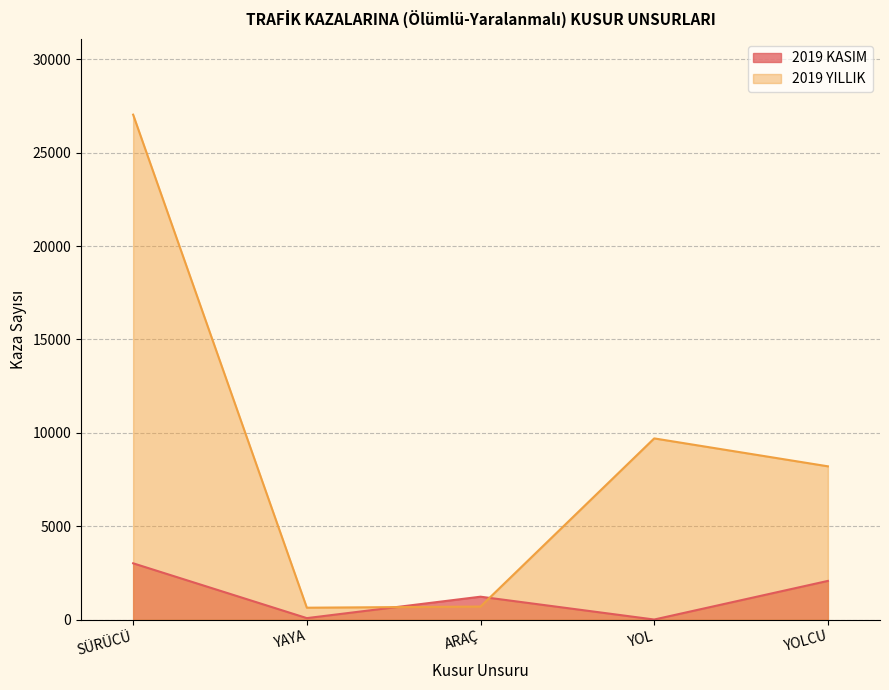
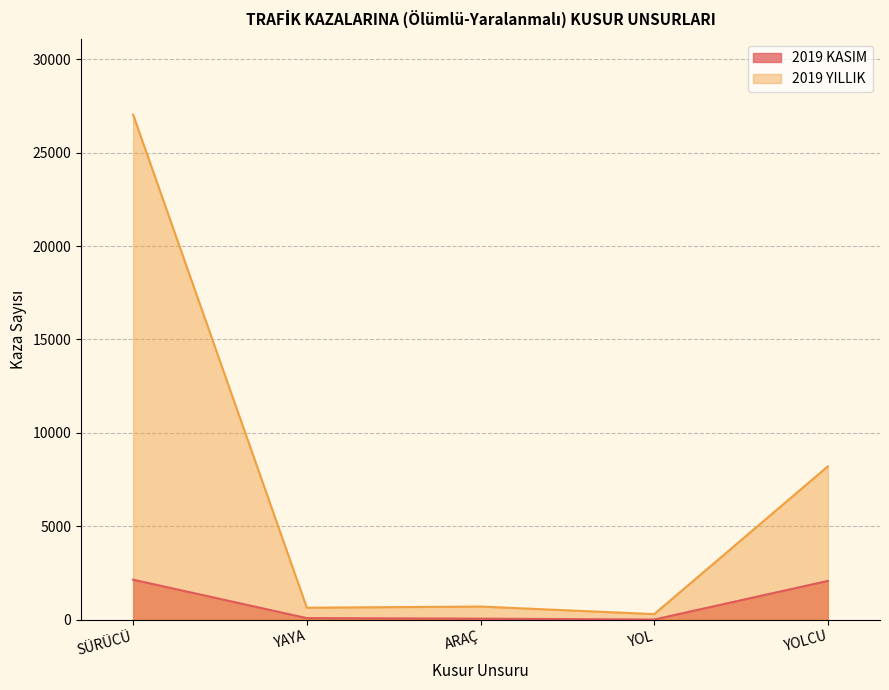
2019 KASIM, SÜRÜCÜ: 3000 -> 2100
2019 KASIM, ARAÇ: 1200 -> 100
2019 YILLIK, YOL: 9700 -> 300
